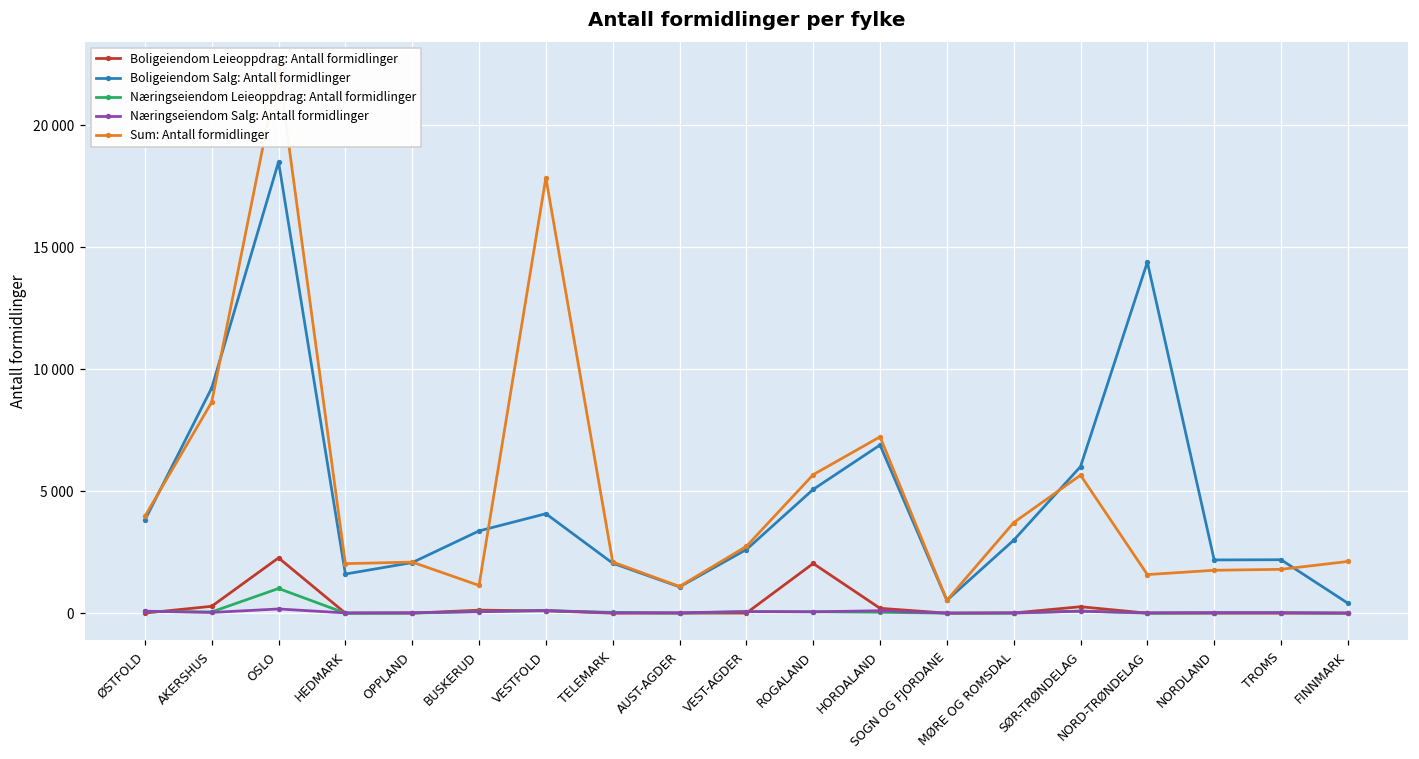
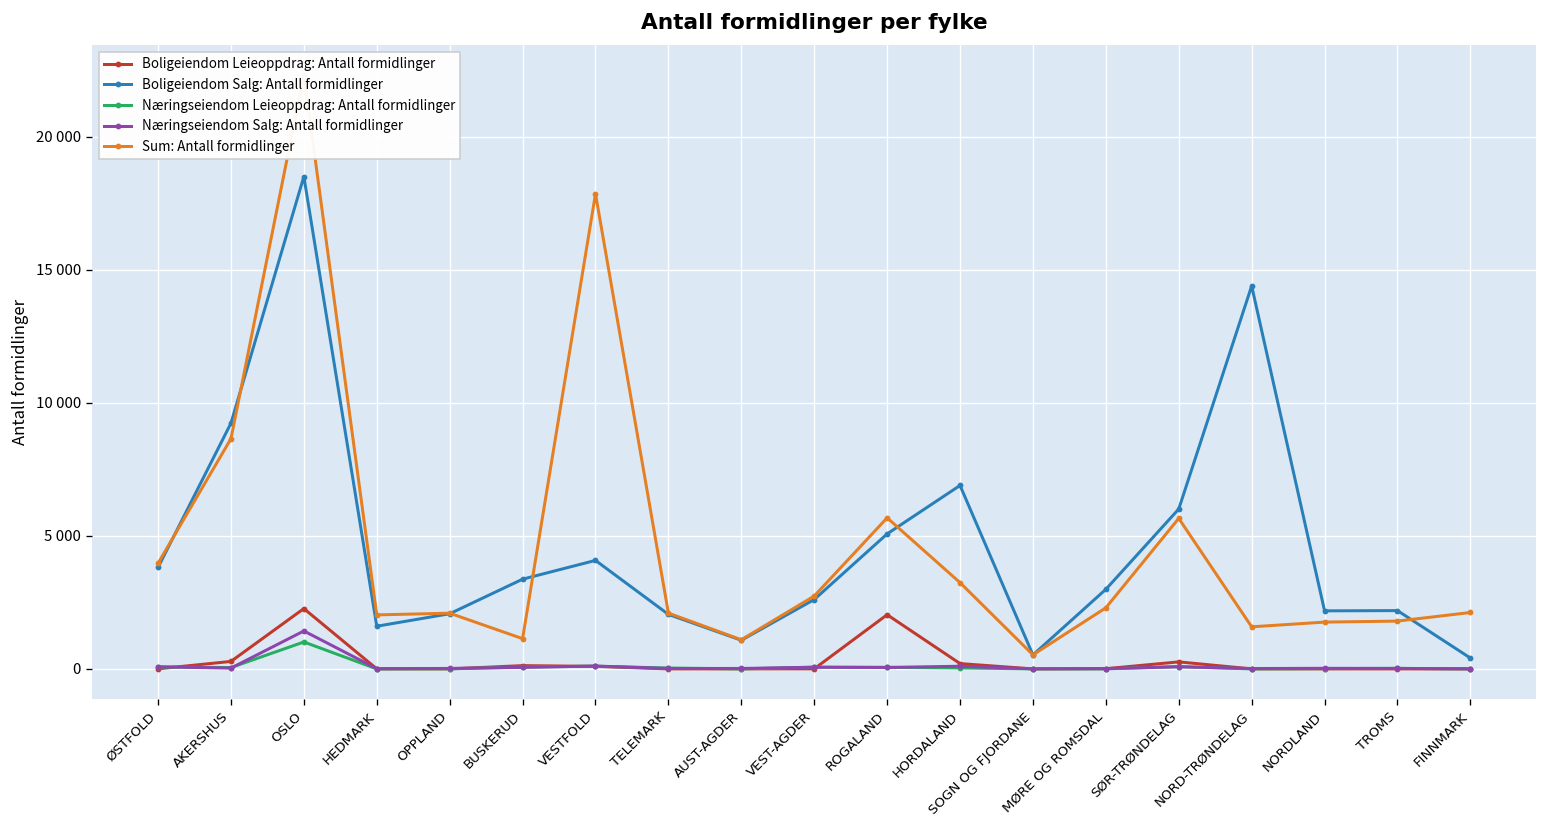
Næringseiendom Salg: Antall formidlinger, OSLO: 200 -> 1400
Sum: Antall formidlinger, HORDALAND: 7200 -> 3200
Sum: Antall formidlinger, MØRE OG ROMSDAL: 3700 -> 2300
